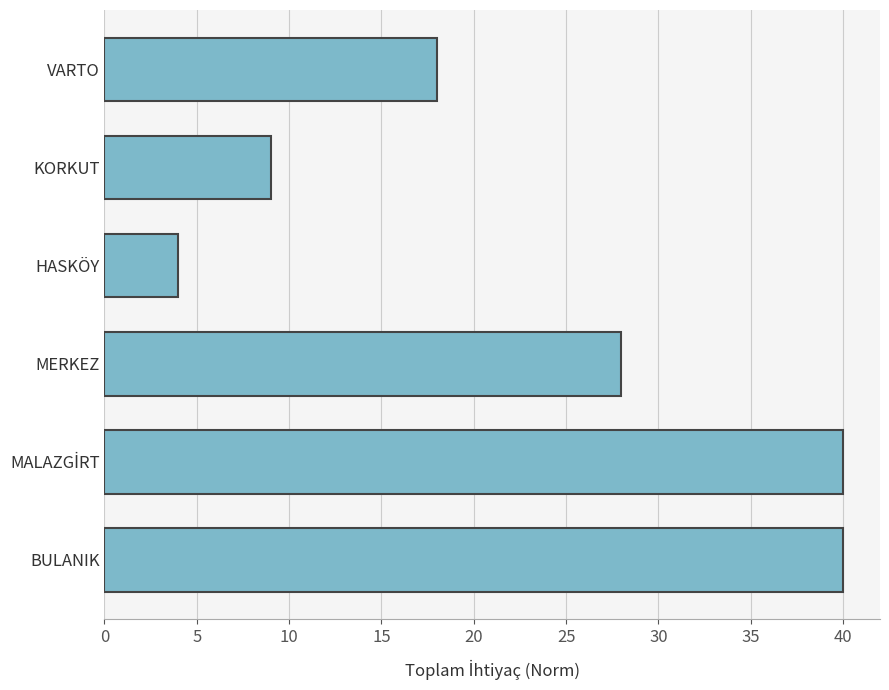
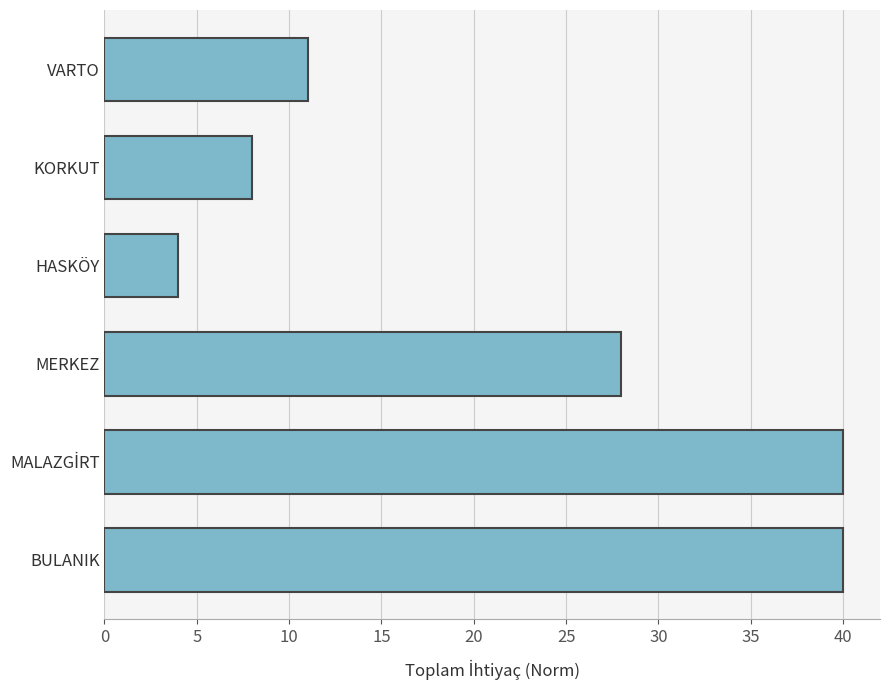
VARTO: 18 -> 11
KORKUT: 9 -> 8
